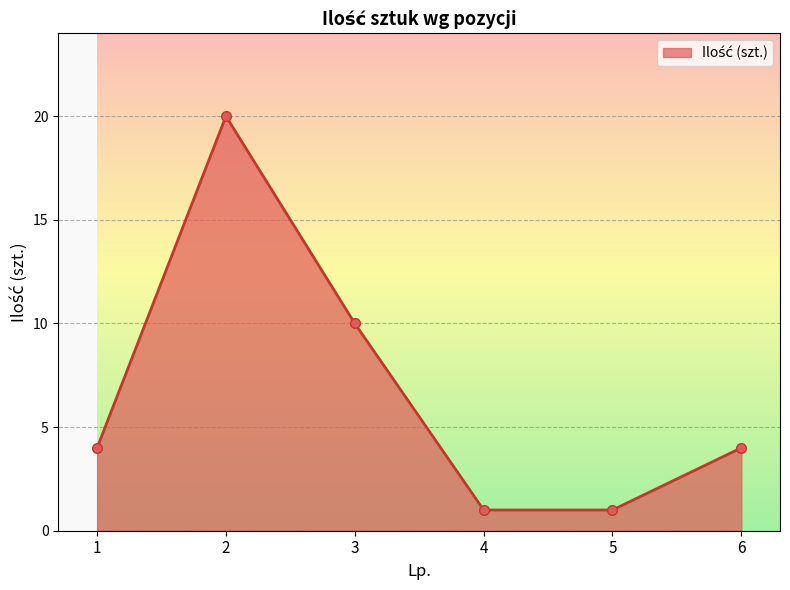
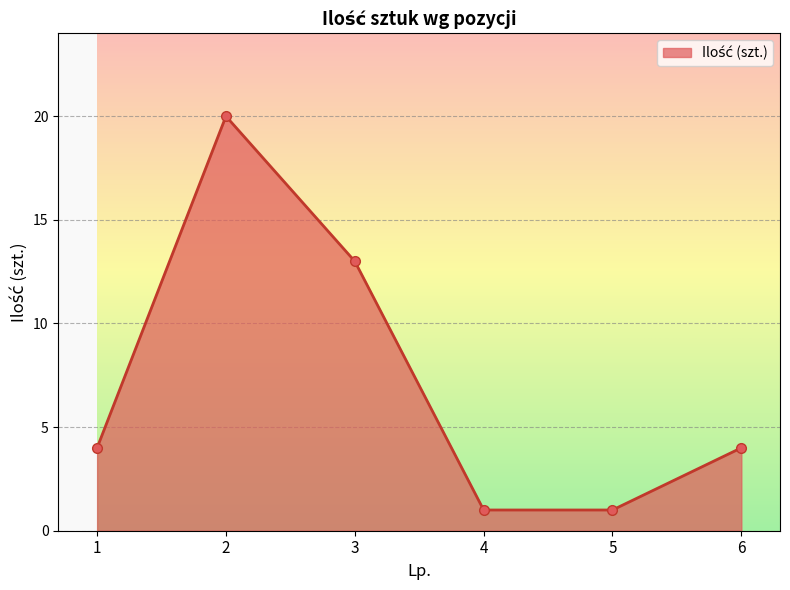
3: 10 -> 13
